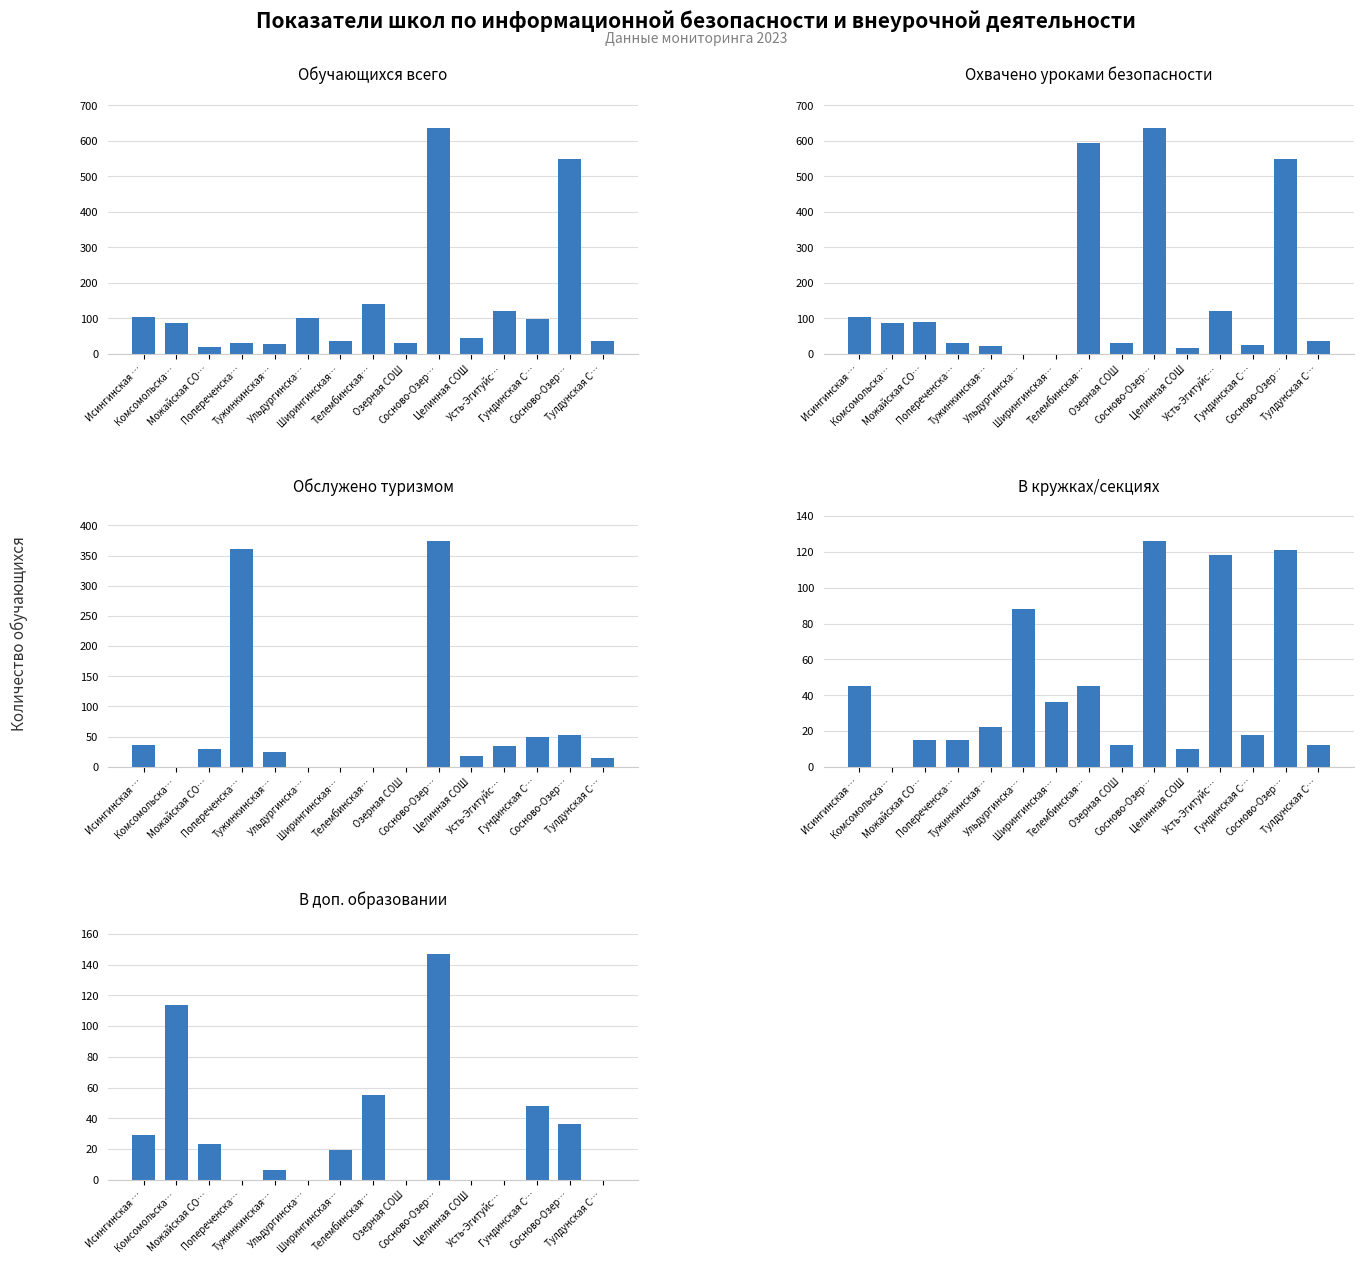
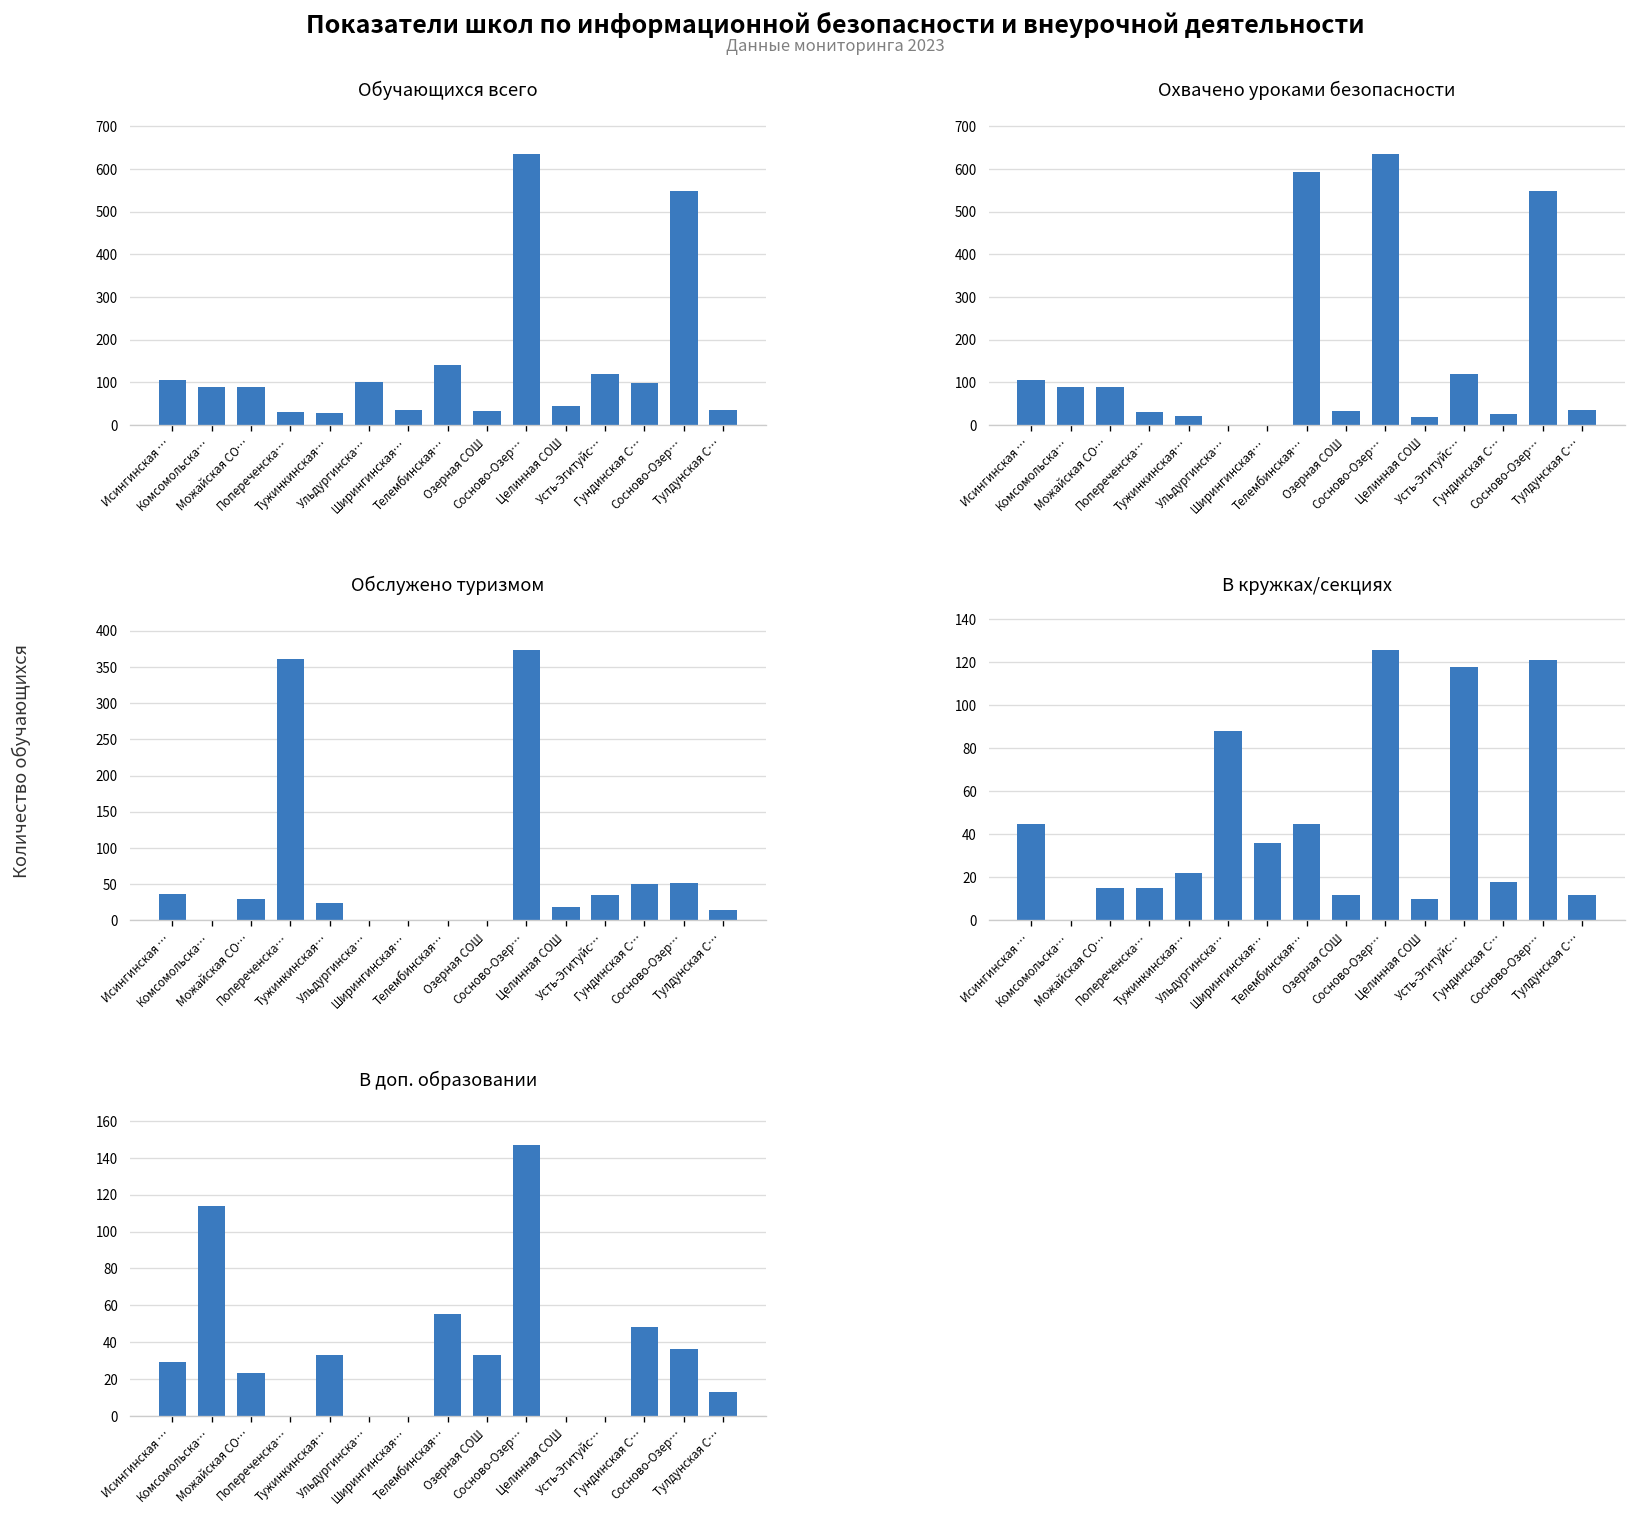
Обучающихся всего, Можайская СО…: 20 -> 90
В доп. образовании, Тужинкинская…: 6 -> 33
В доп. образовании, Ширингинская…: 19 -> 0
В доп. образовании, Озерная СОШ: 0 -> 33
В доп. образовании, Тулдунская С…: 0 -> 13
